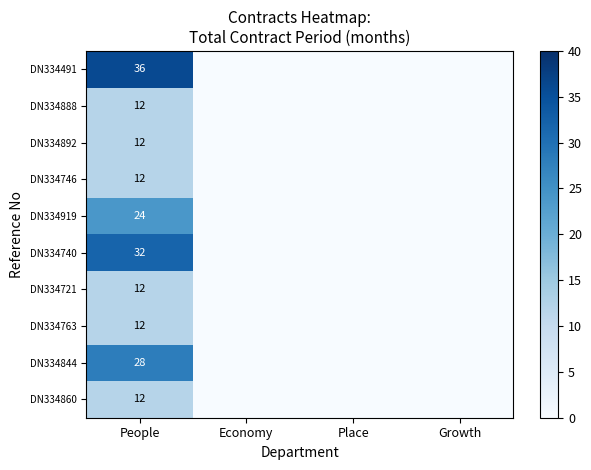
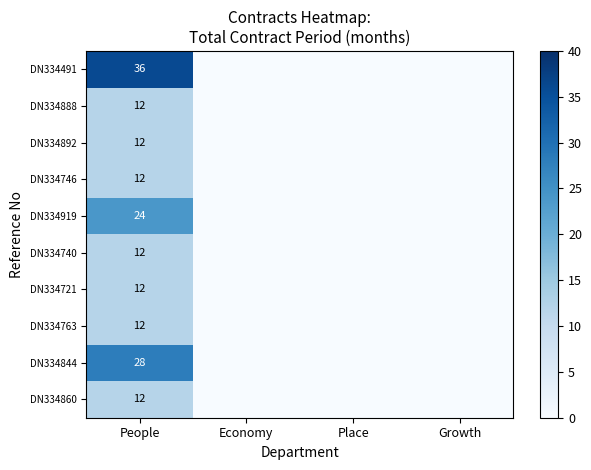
DN334740, People: 32 -> 12
